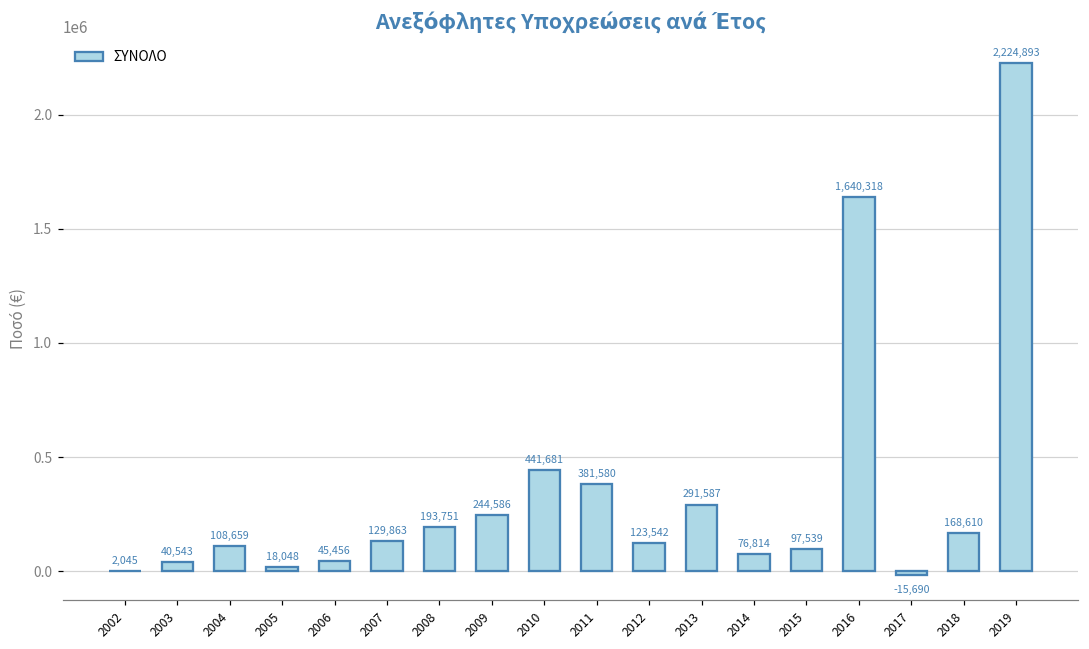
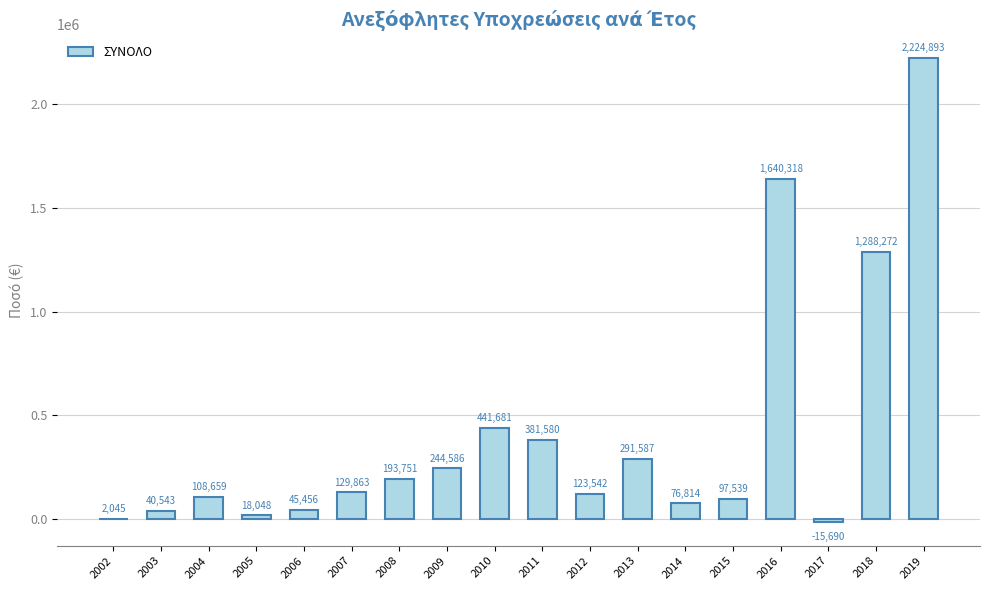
2018: 168,610 -> 1,288,272
